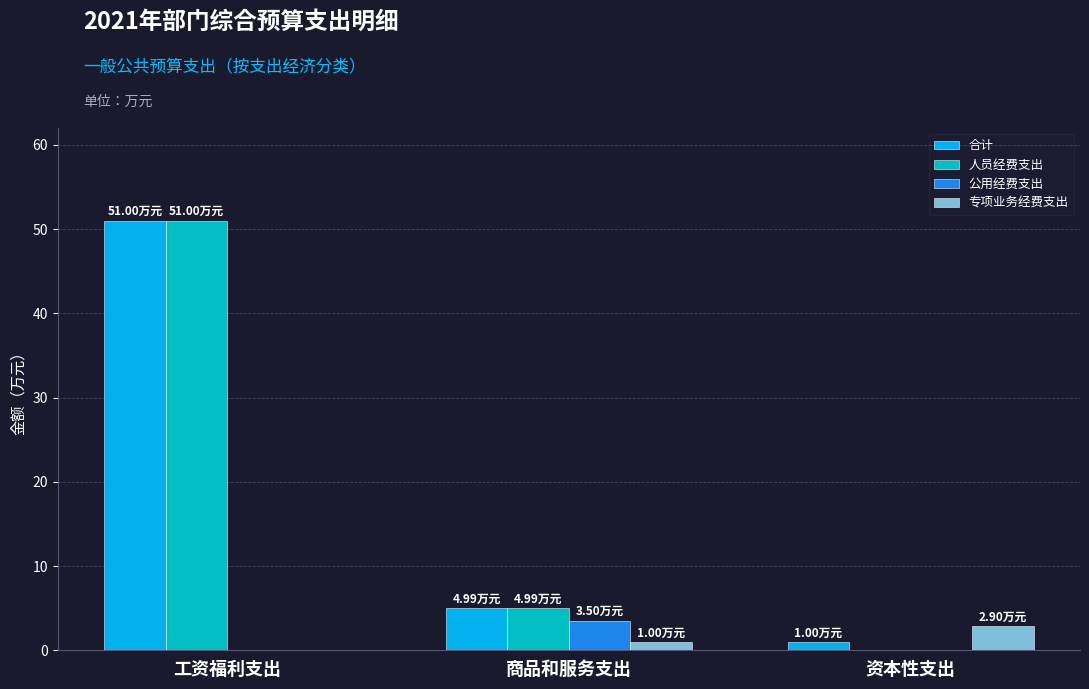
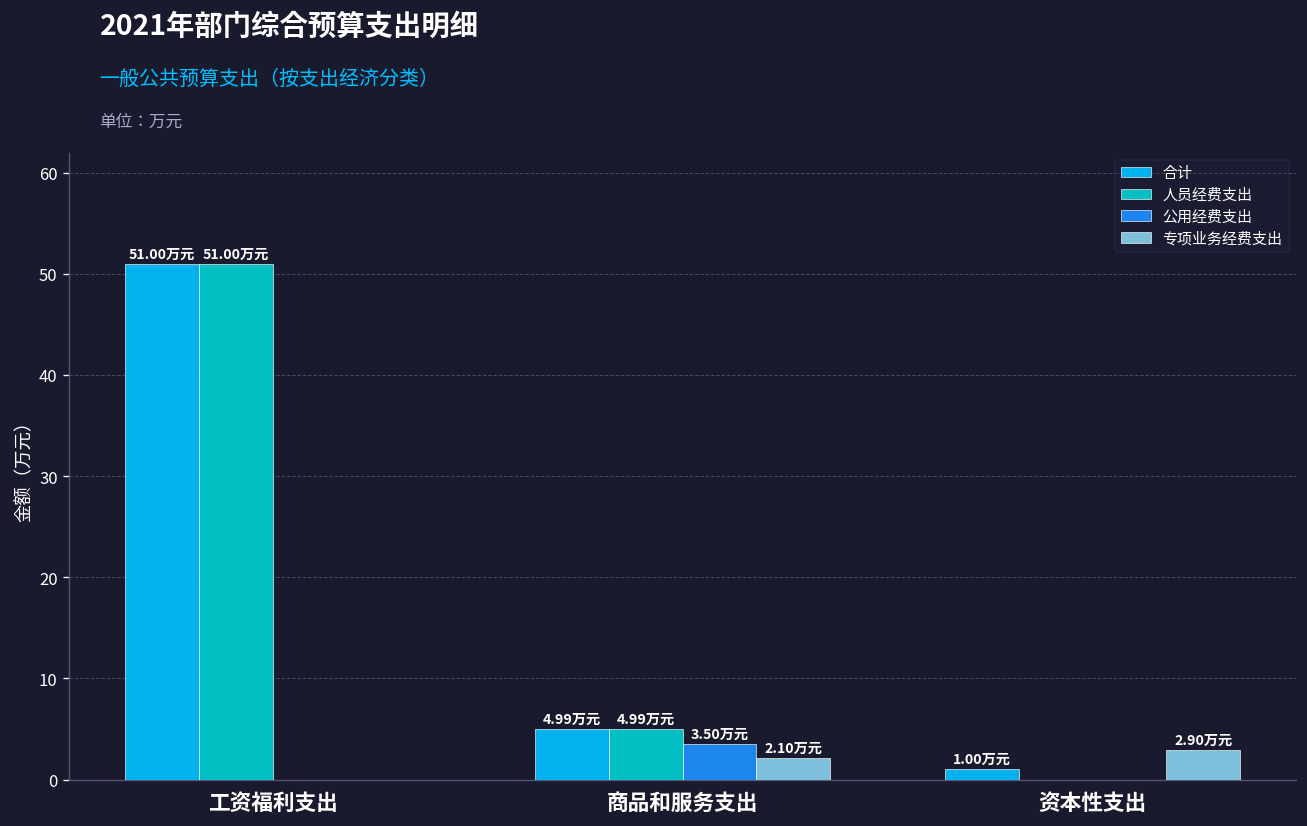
专项业务经费支出, 商品和服务支出: 1.00 -> 2.10
